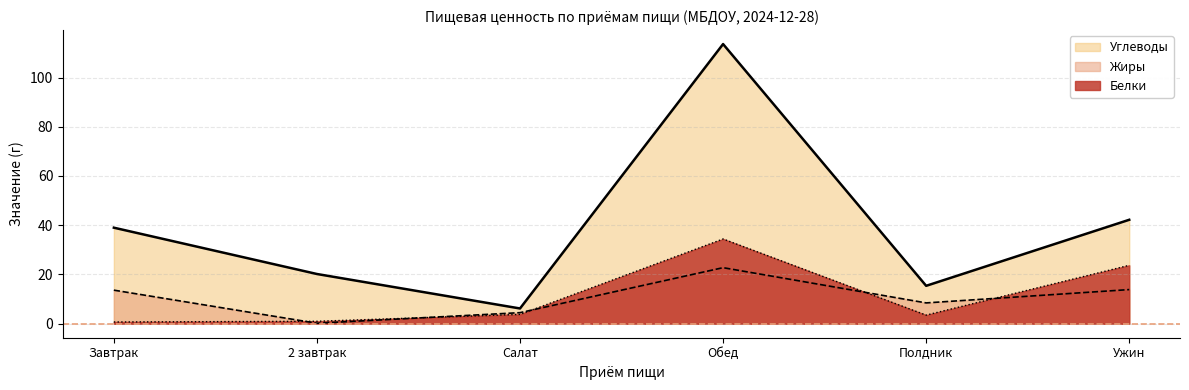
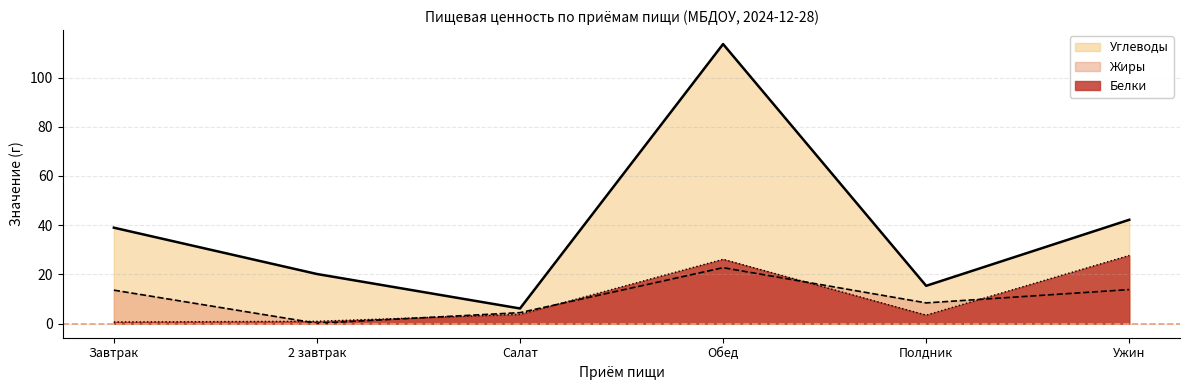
Белки, Обед: 34 -> 26
Белки, Ужин: 24 -> 28
